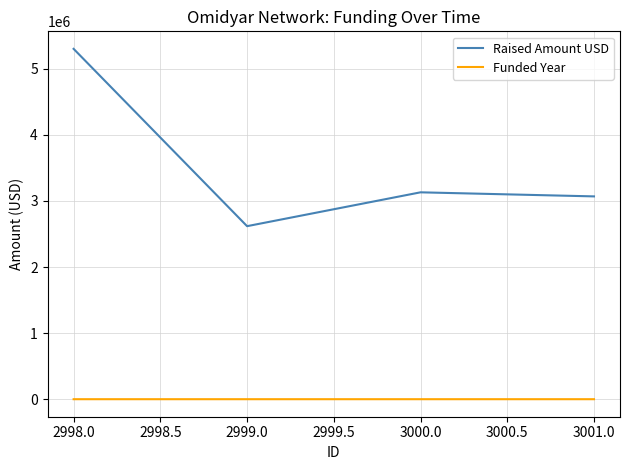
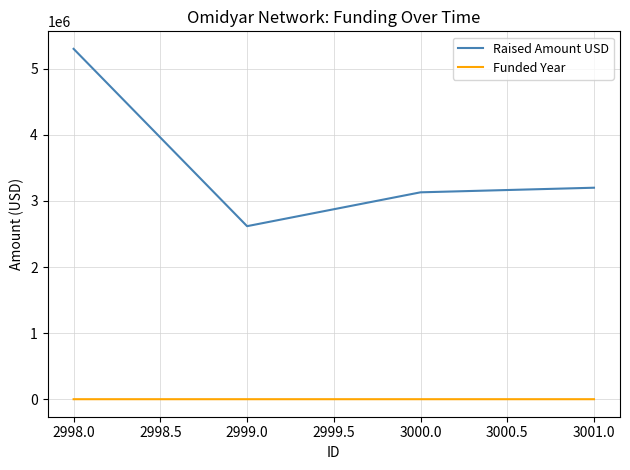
Raised Amount USD, 3001.0: 3100000 -> 3200000
